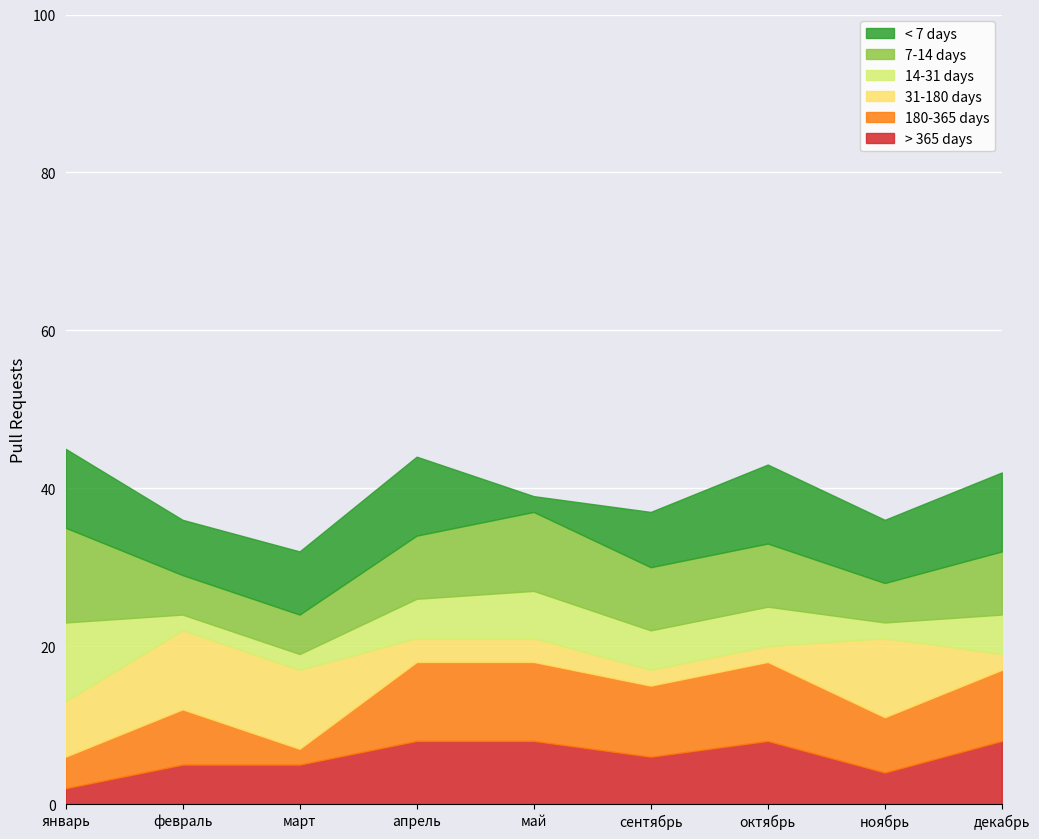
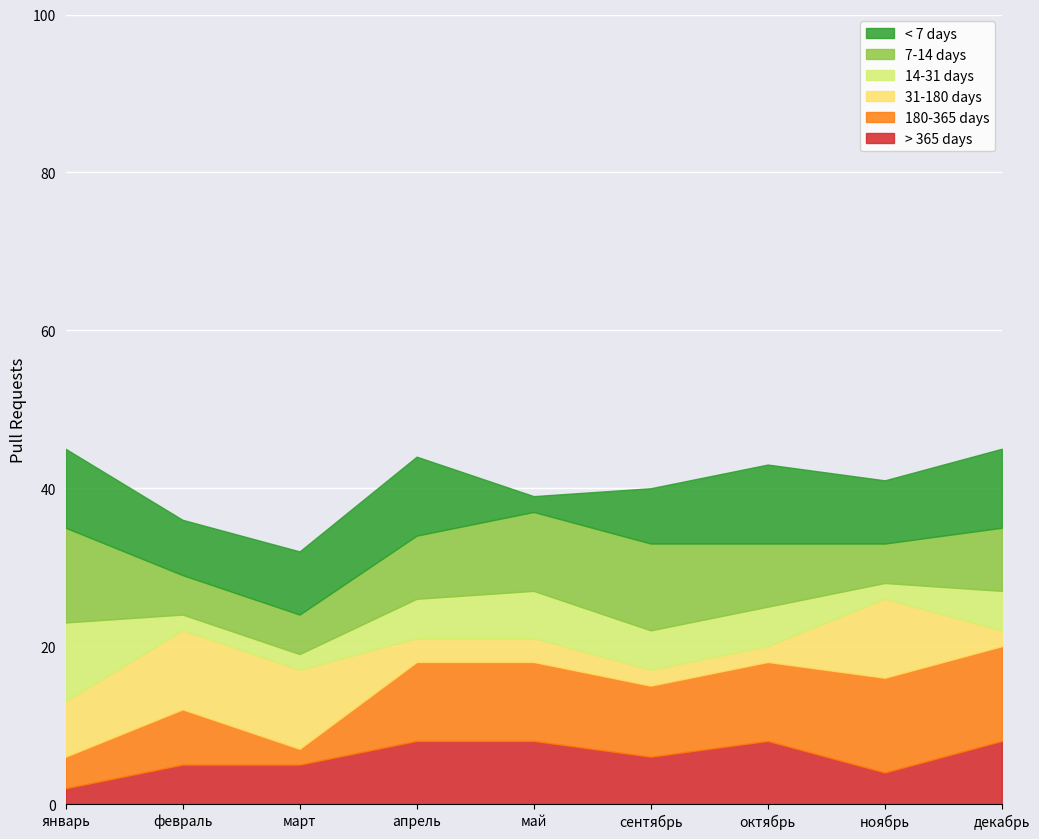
7-14 days, сентябрь: 8 -> 11
180-365 days, ноябрь: 7 -> 12
180-365 days, декабрь: 9 -> 12
